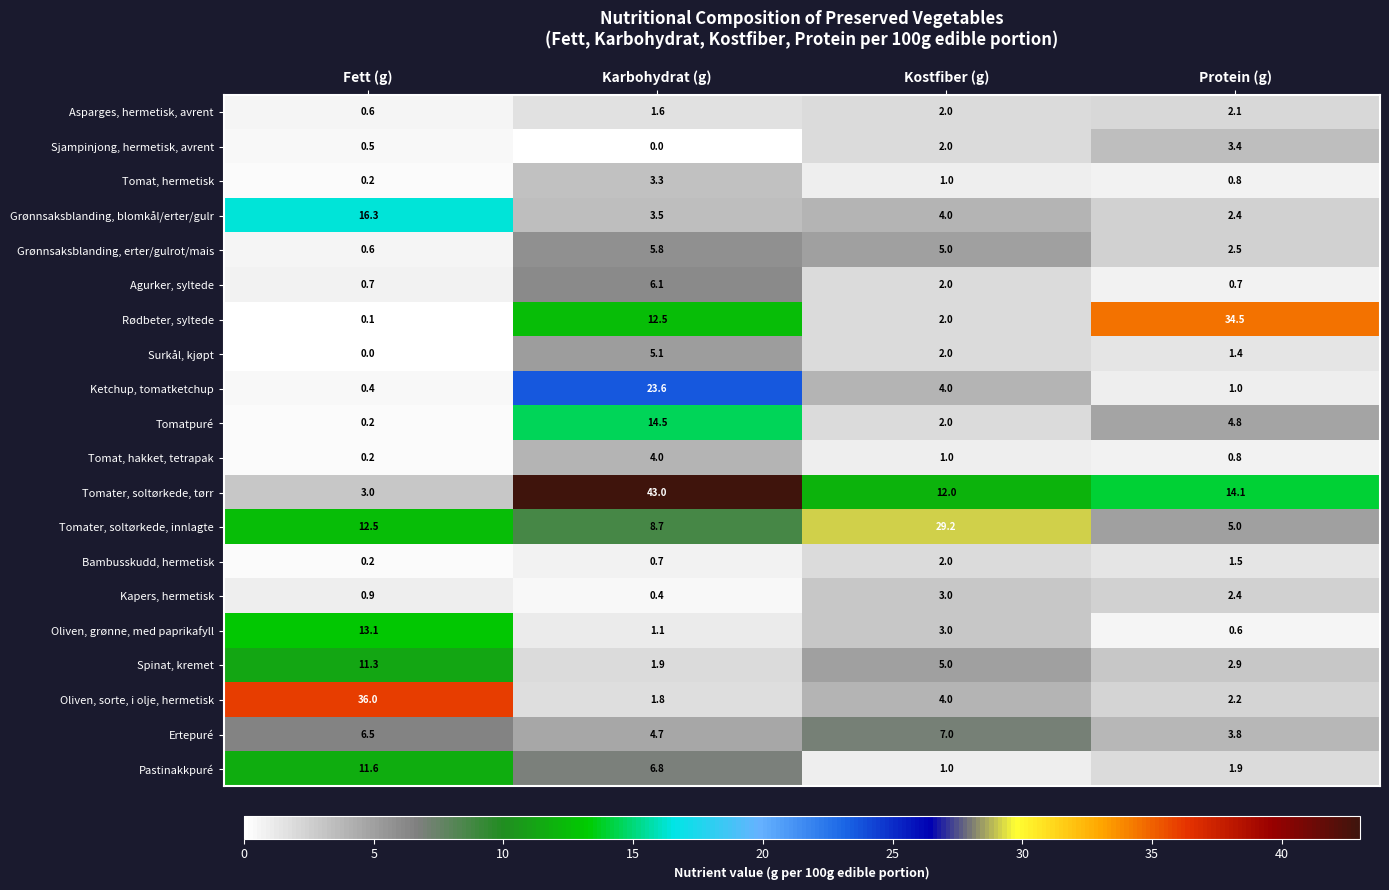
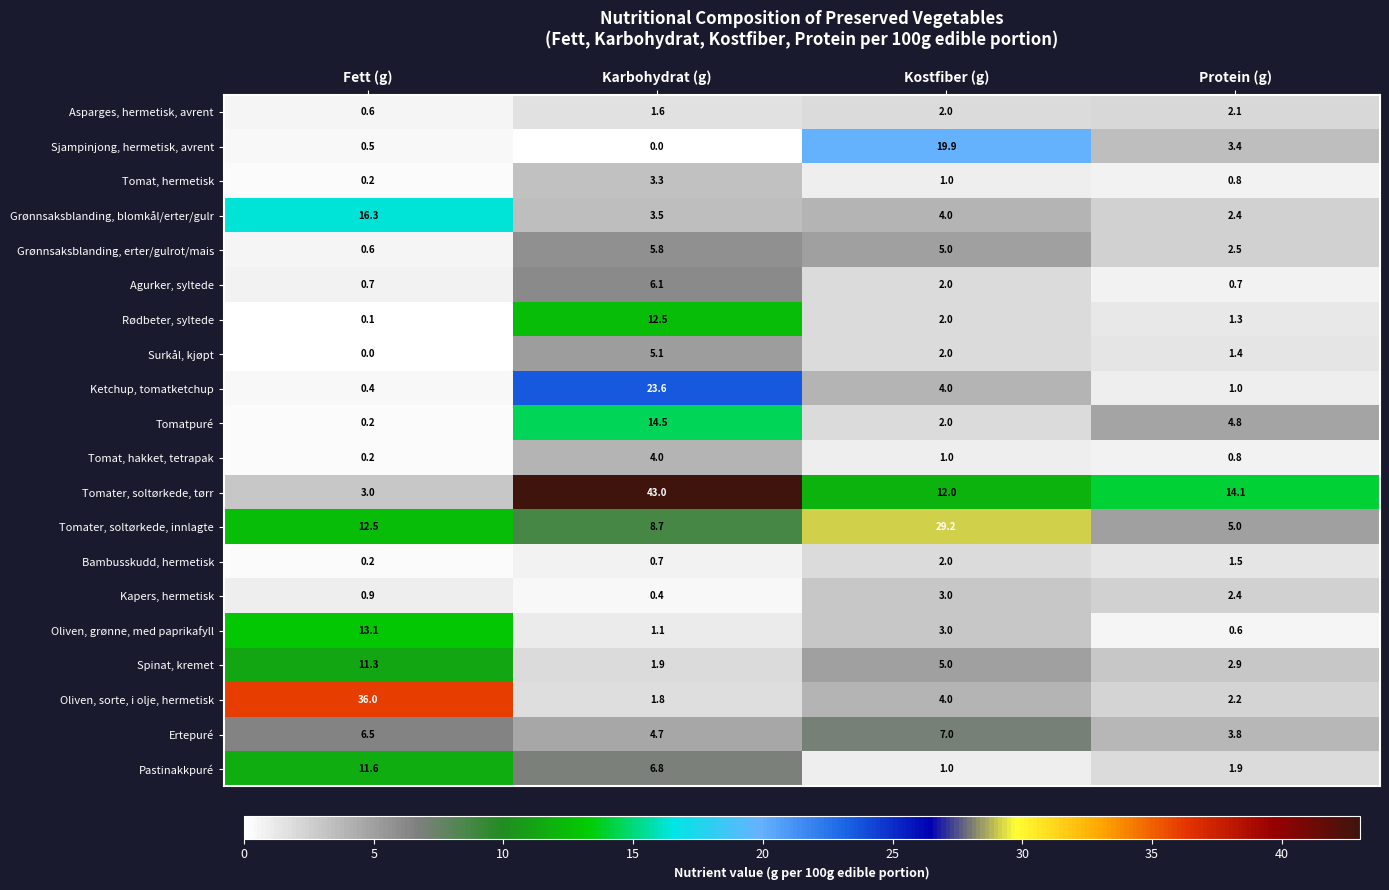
Sjampinjong, hermetisk, avrent, Kostfiber (g): 2.0 -> 19.9
Rødbeter, syltede, Protein (g): 34.5 -> 1.3
